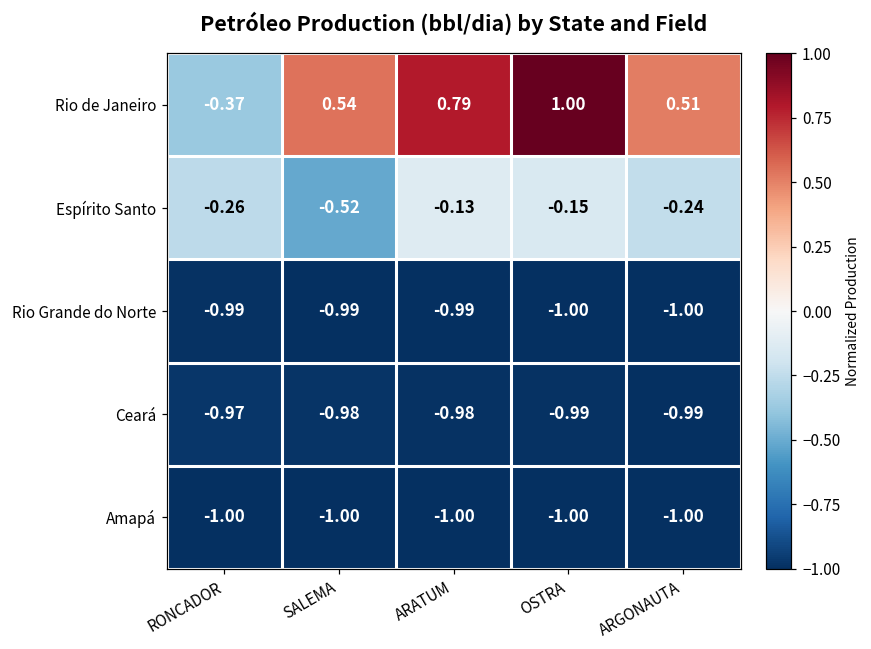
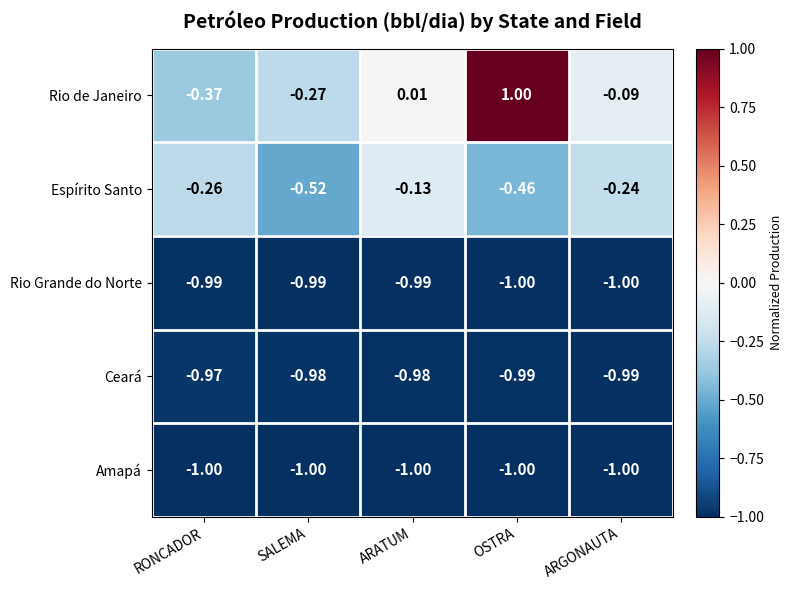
Rio de Janeiro, SALEMA: 0.54 -> -0.27
Rio de Janeiro, ARATUM: 0.79 -> 0.01
Rio de Janeiro, ARGONAUTA: 0.51 -> -0.09
Espírito Santo, OSTRA: -0.15 -> -0.46
